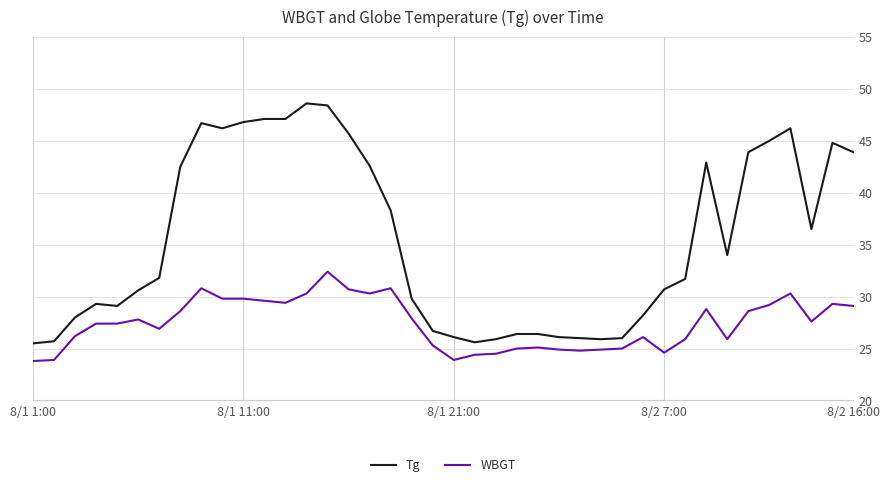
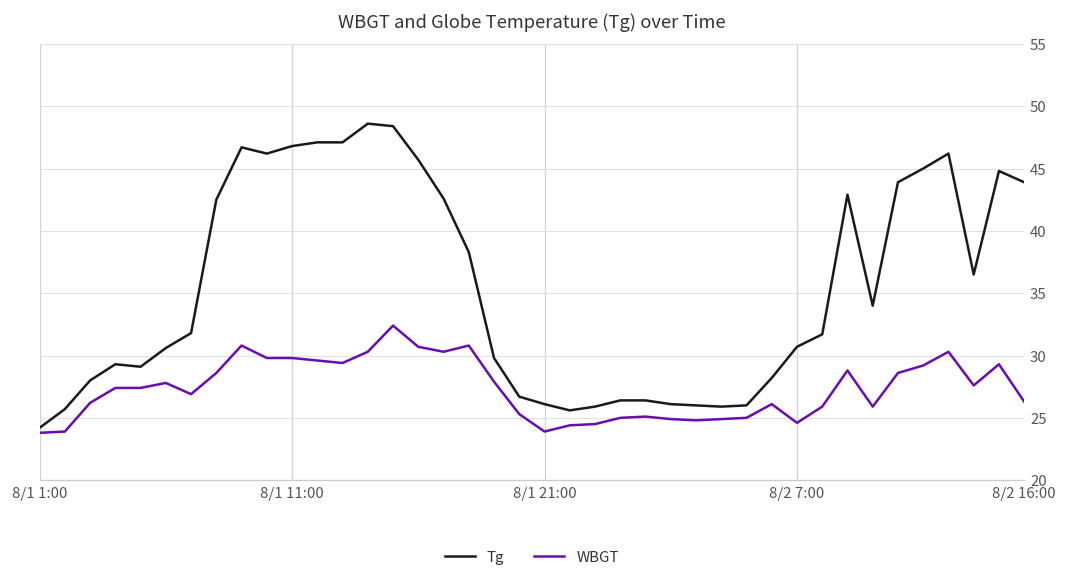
Tg, 8/1 1:00: 25.5 -> 24.2
WBGT, 8/2 16:00: 29.1 -> 26.3
